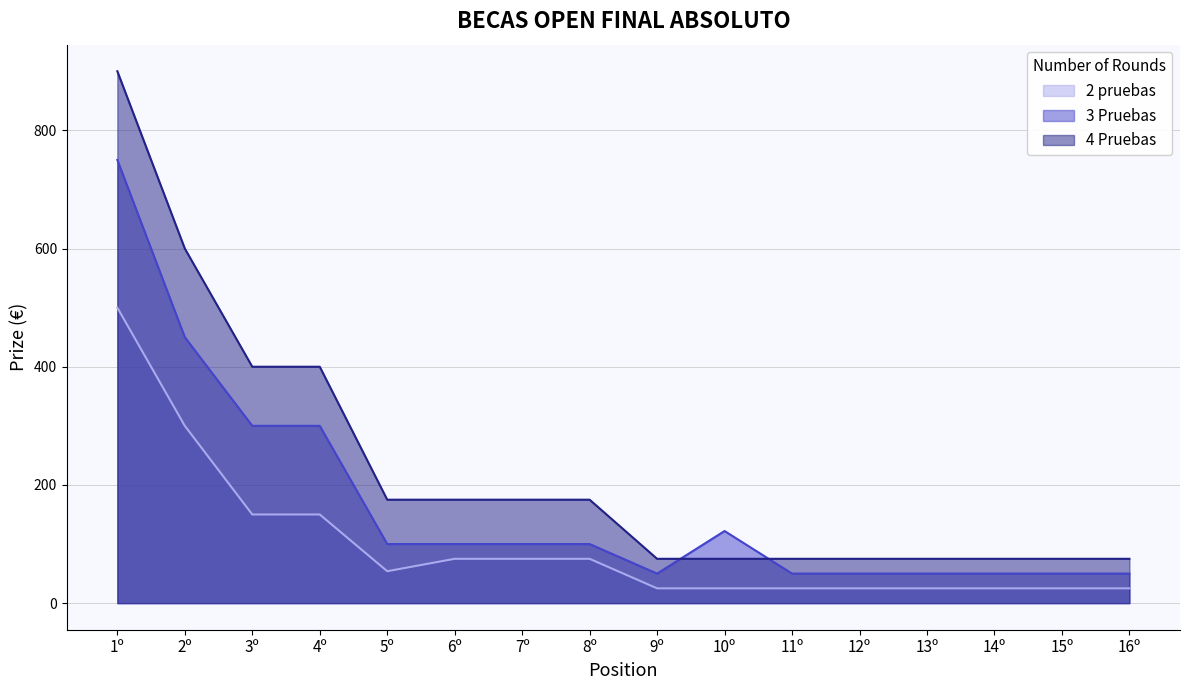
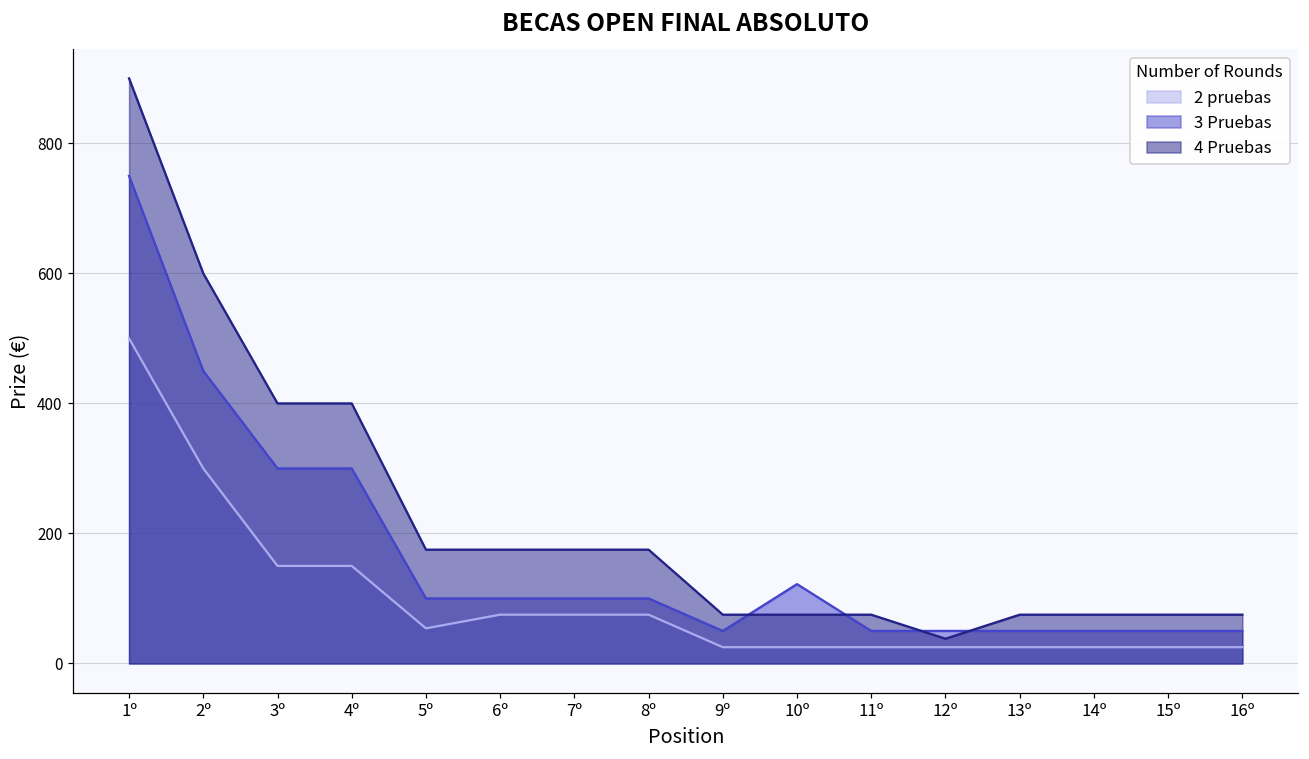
4 Pruebas, 12º: 80 -> 40
